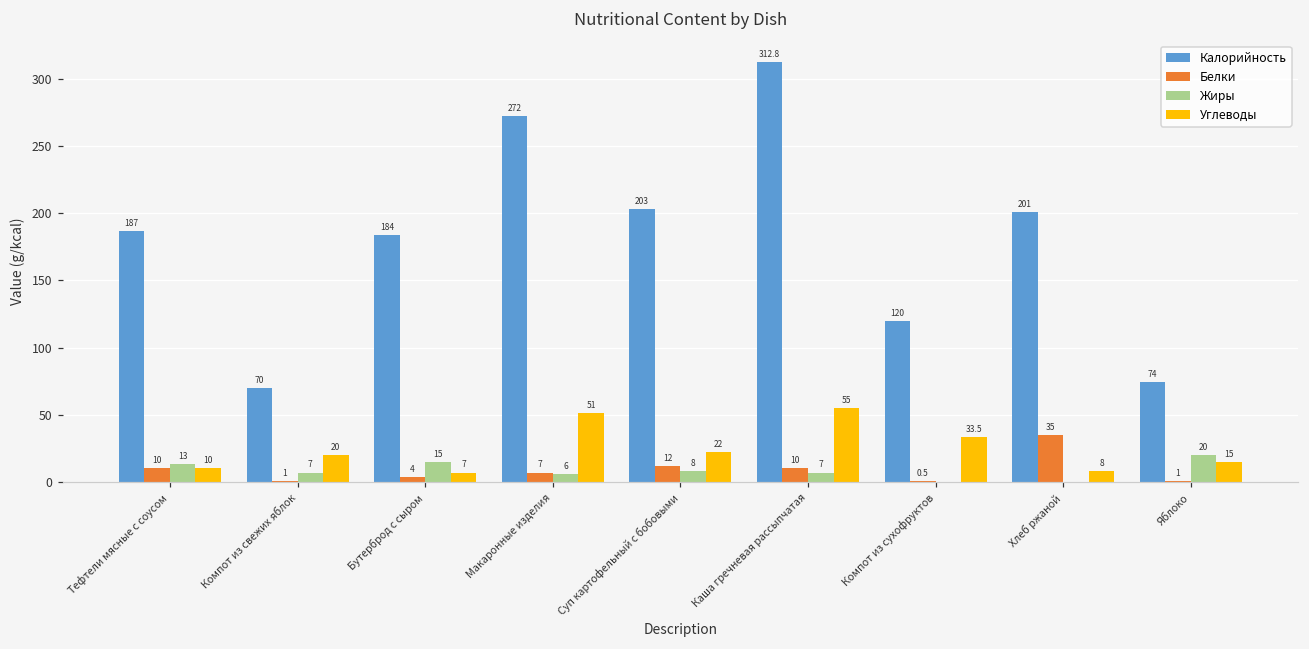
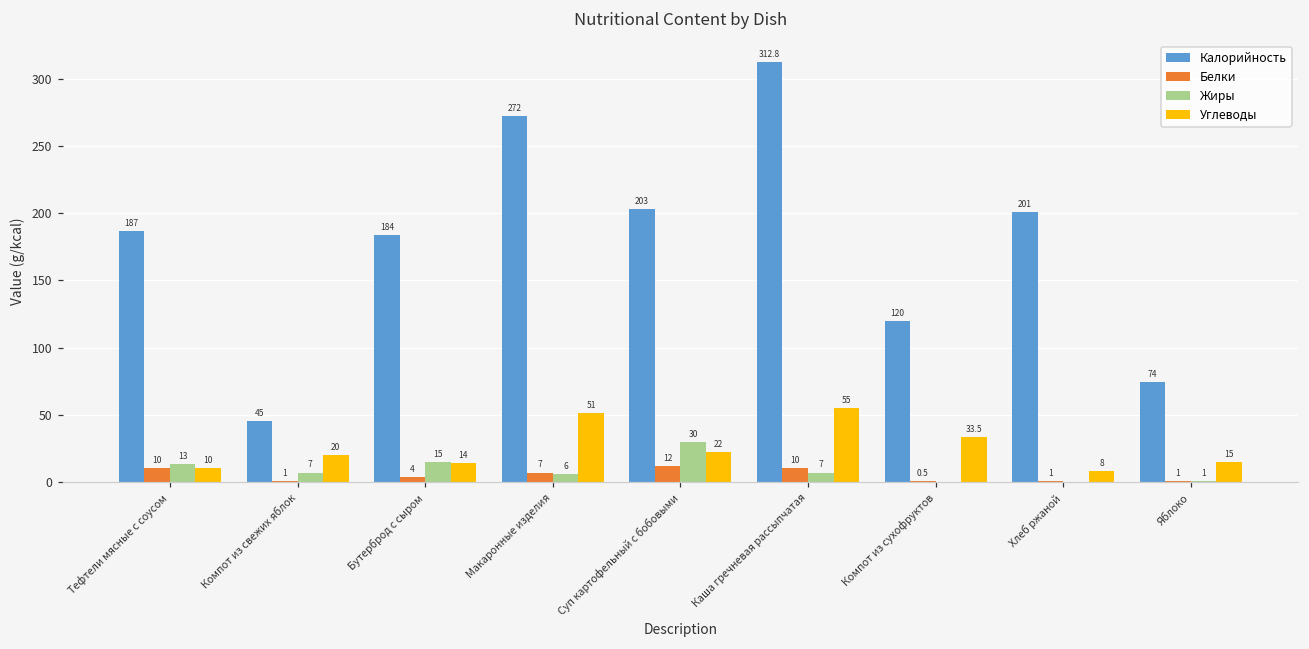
Калорийность, Компот из свежих яблок: 70 -> 45
Углеводы, Бутерброд с сыром: 7 -> 14
Жиры, Суп картофельный с бобовыми: 8 -> 30
Белки, Хлеб ржаной: 35 -> 1
Жиры, Яблоко: 20 -> 1
